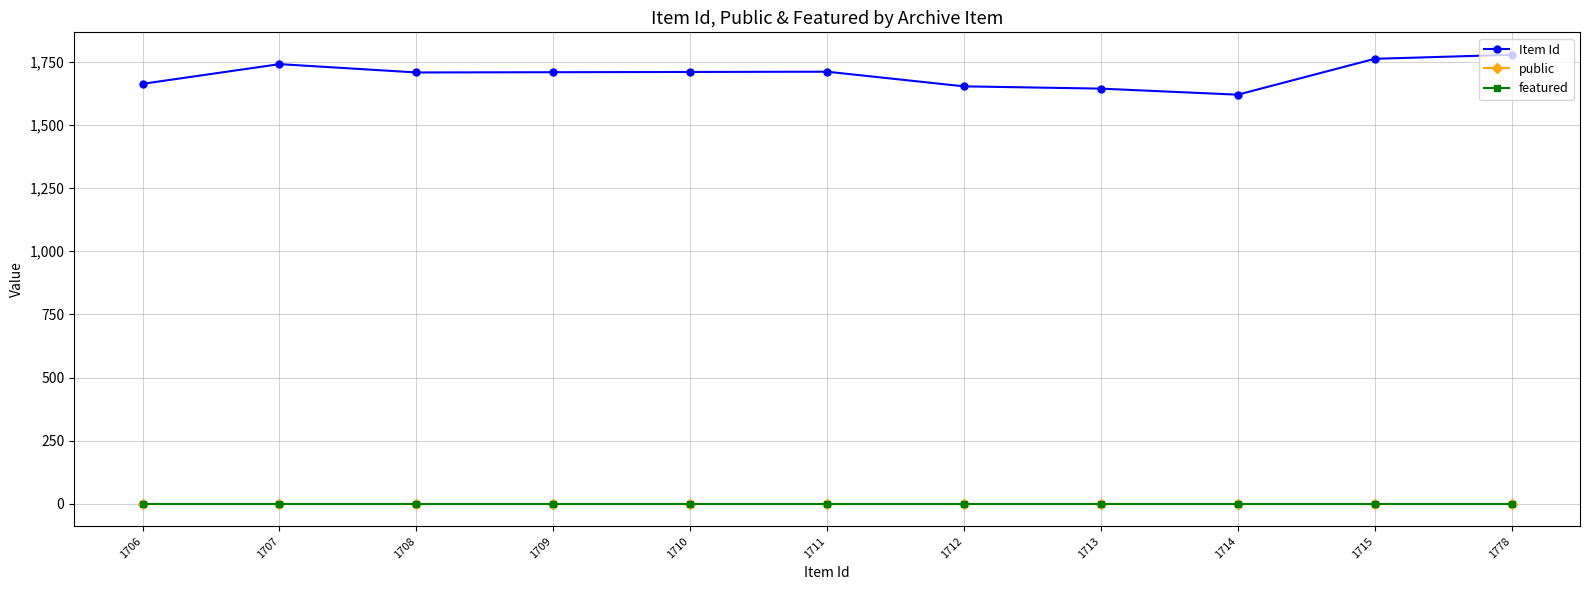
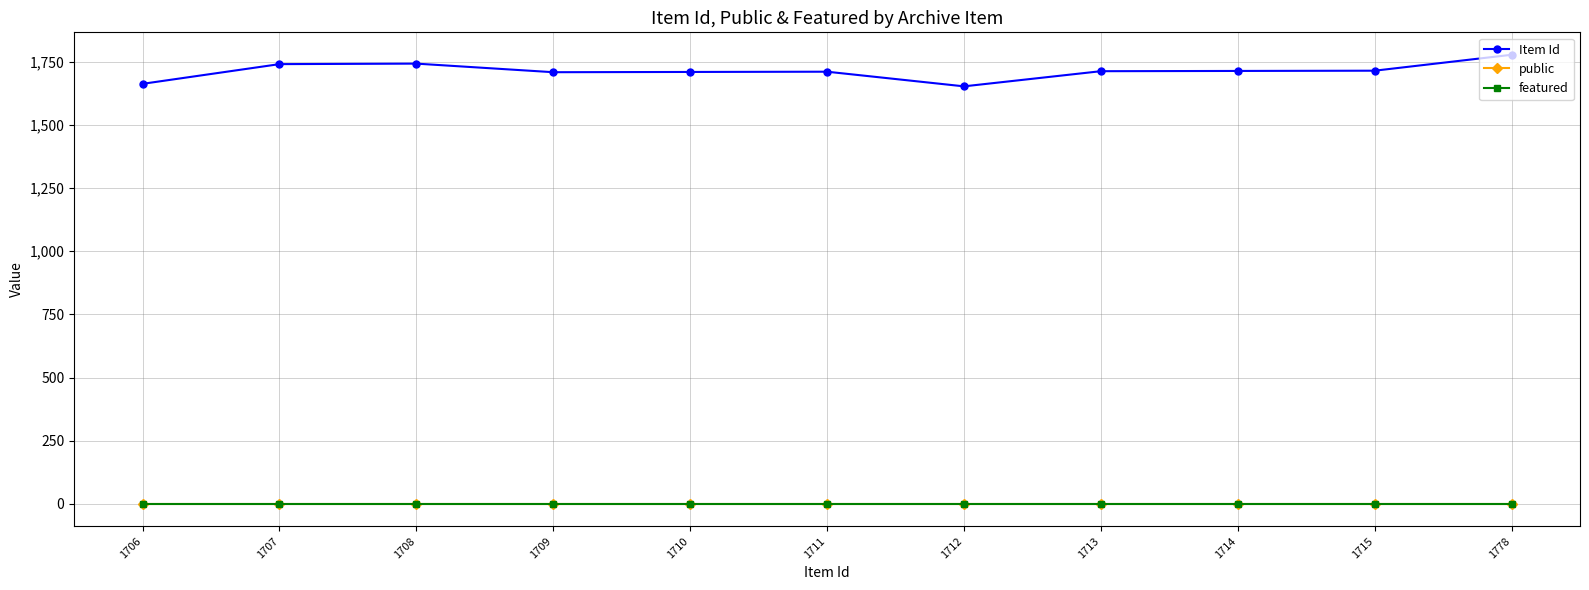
Item Id, 1708: 1,710 -> 1,740
Item Id, 1713: 1,640 -> 1,710
Item Id, 1714: 1,620 -> 1,710
Item Id, 1715: 1,760 -> 1,720
